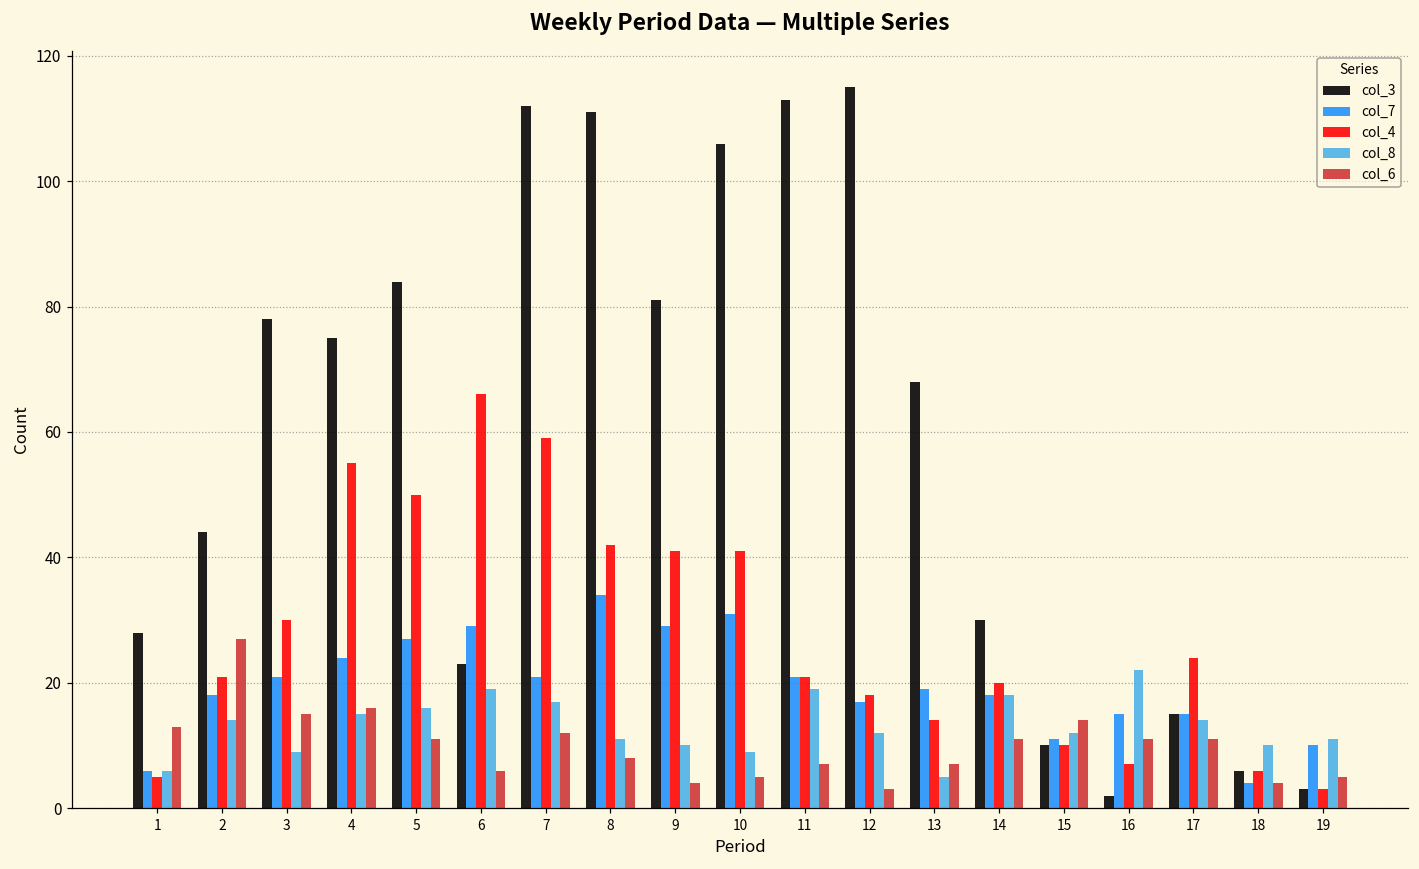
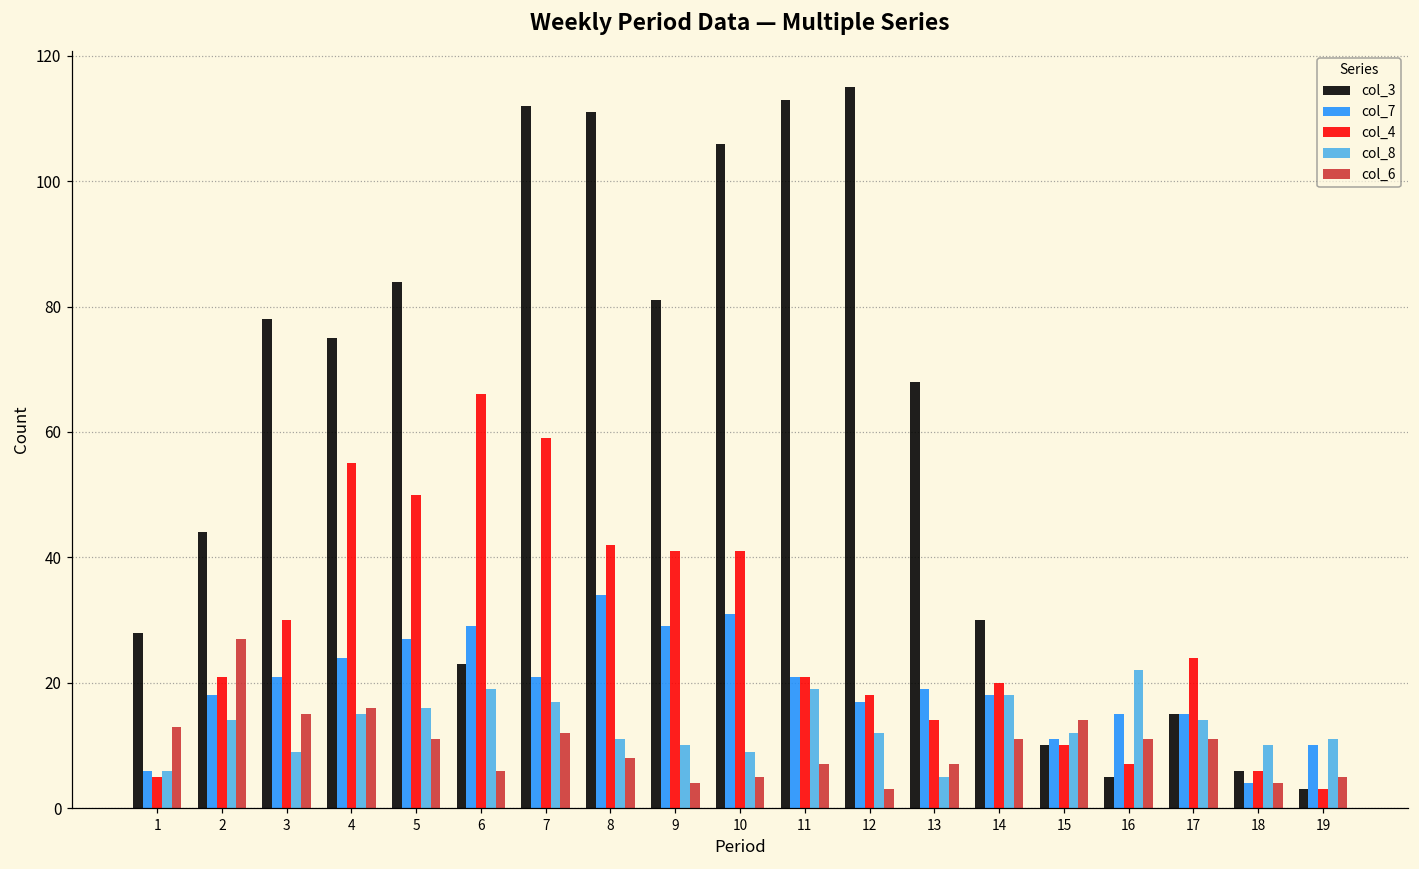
col_3, 16: 2 -> 5
